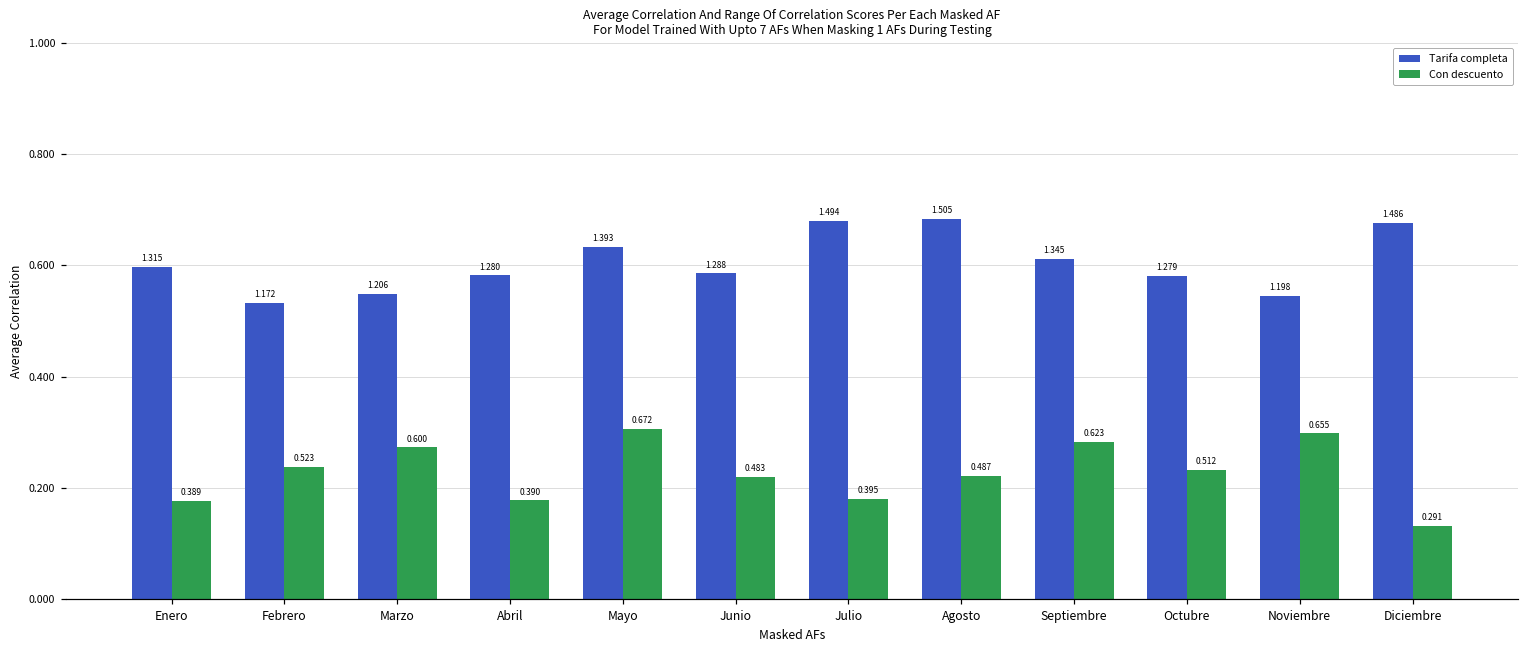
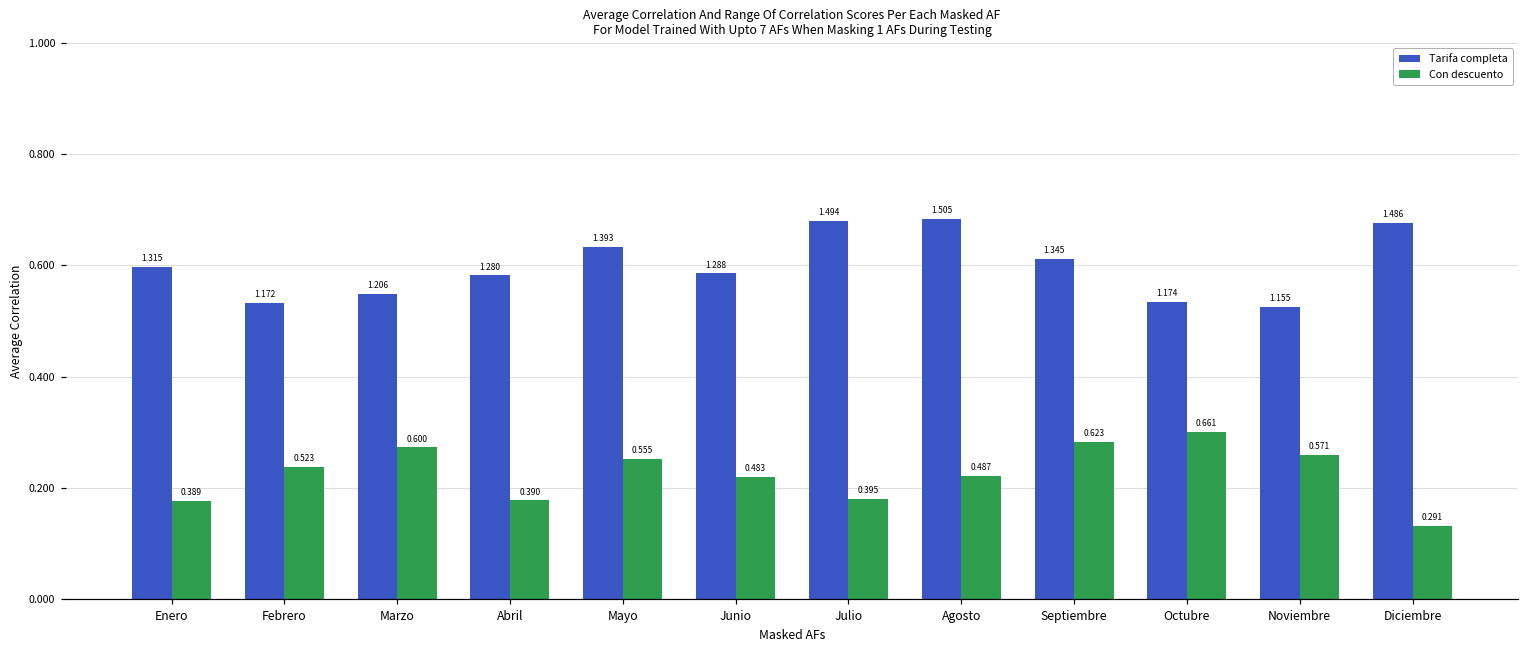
Con descuento, Mayo: 0.672 -> 0.555
Tarifa completa, Octubre: 1.279 -> 1.174
Con descuento, Octubre: 0.512 -> 0.661
Tarifa completa, Noviembre: 1.198 -> 1.155
Con descuento, Noviembre: 0.655 -> 0.571
